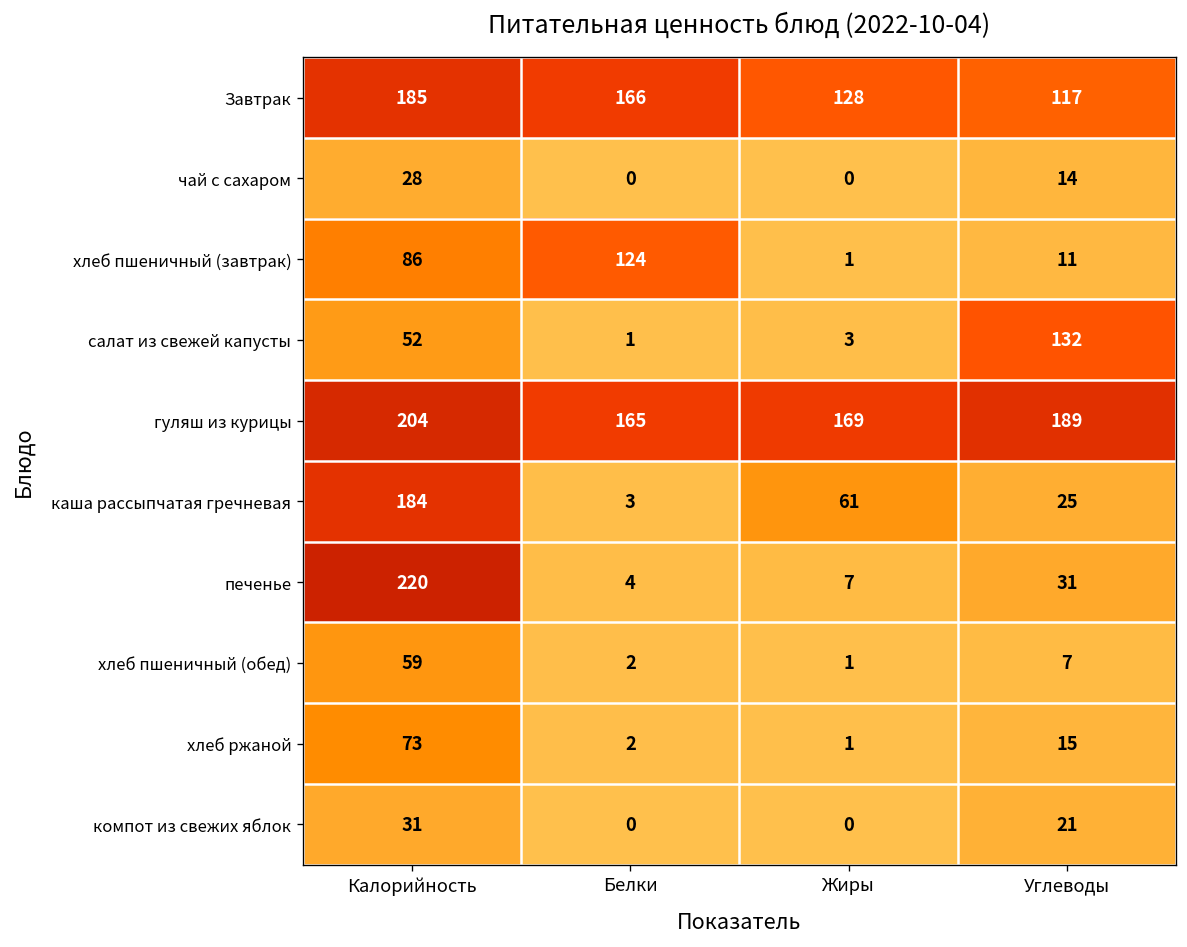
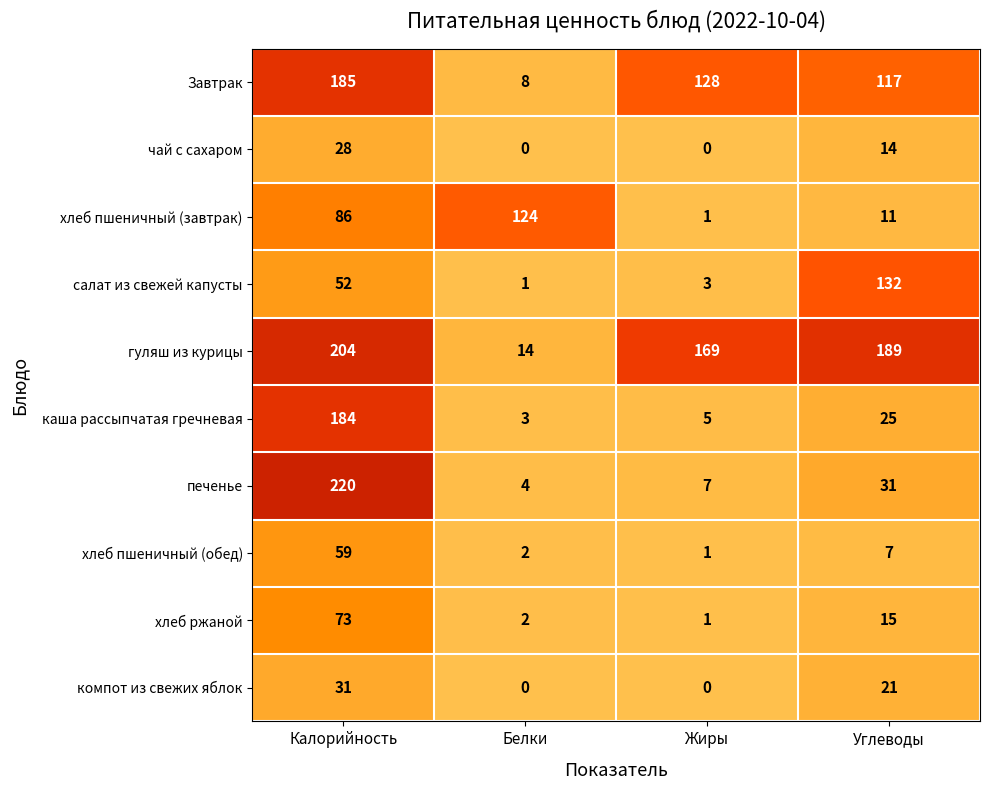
Завтрак, Белки: 166 -> 8
гуляш из курицы, Белки: 165 -> 14
каша рассыпчатая гречневая, Жиры: 61 -> 5
